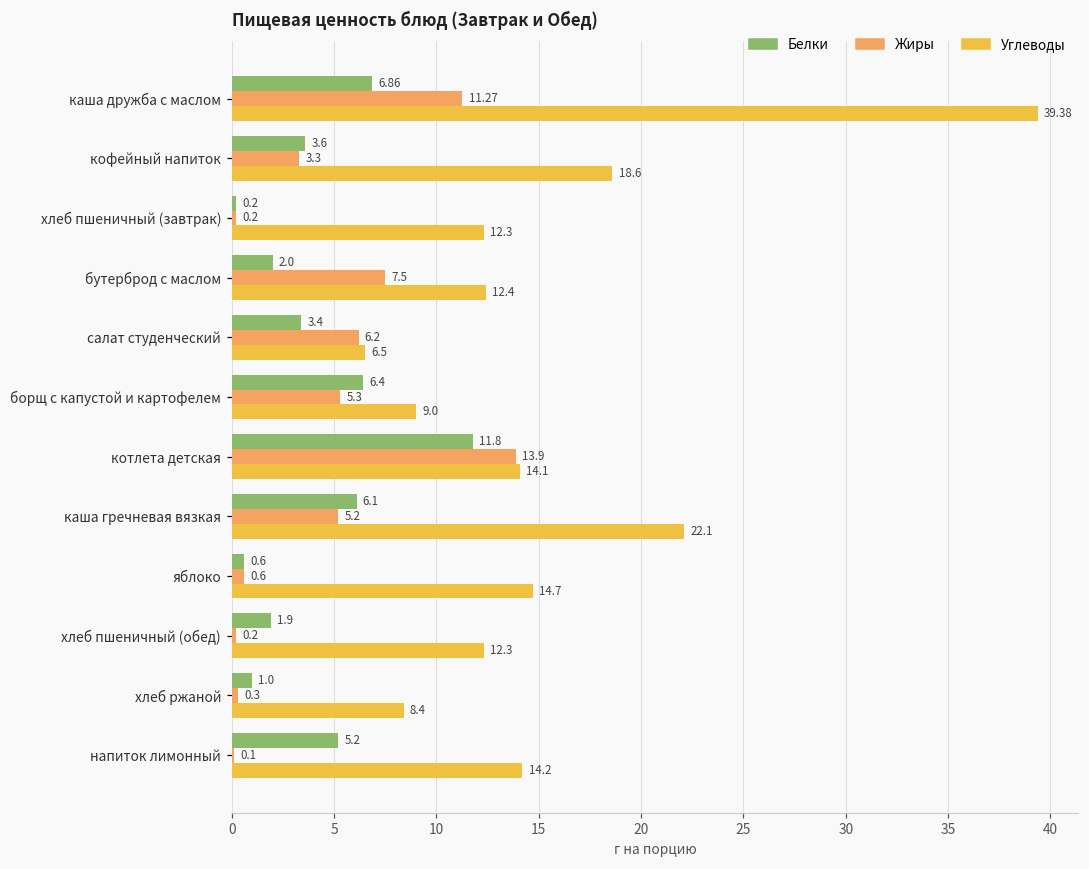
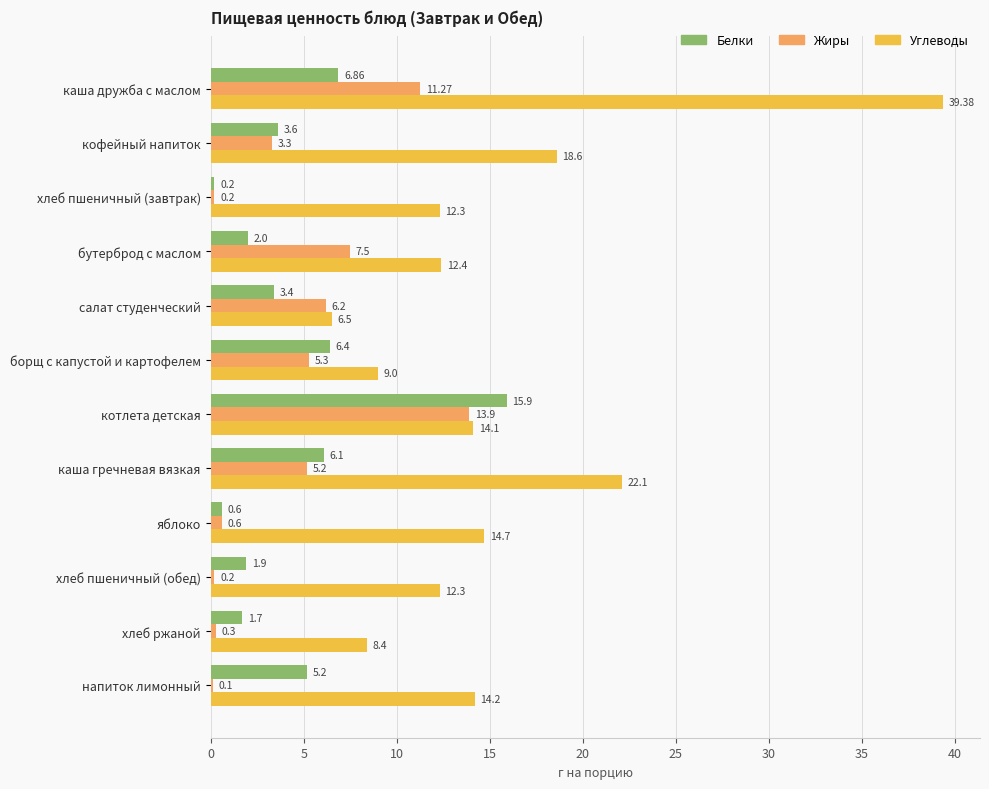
Белки, котлета детская: 11.8 -> 15.9
Белки, хлеб ржаной: 1.0 -> 1.7
